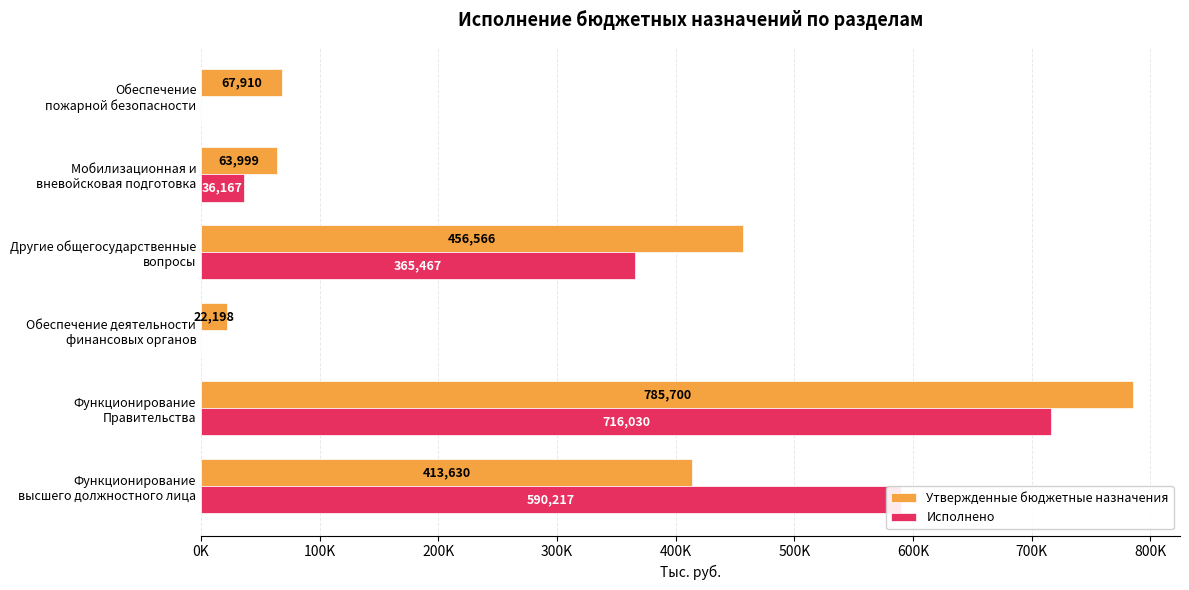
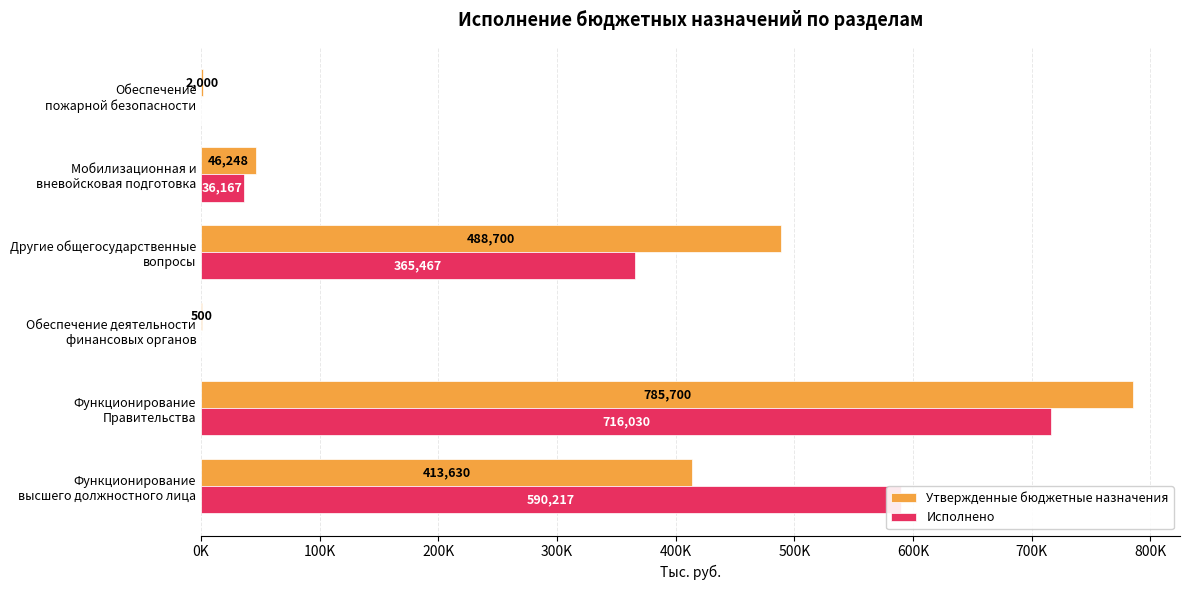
Утвержденные бюджетные назначения, Обеспечение пожарной безопасности: 67,910 -> 2,000
Утвержденные бюджетные назначения, Мобилизационная и вневойсковая подготовка: 63,999 -> 46,248
Утвержденные бюджетные назначения, Другие общегосударственные вопросы: 456,566 -> 488,700
Утвержденные бюджетные назначения, Обеспечение деятельности финансовых органов: 22,198 -> 500
